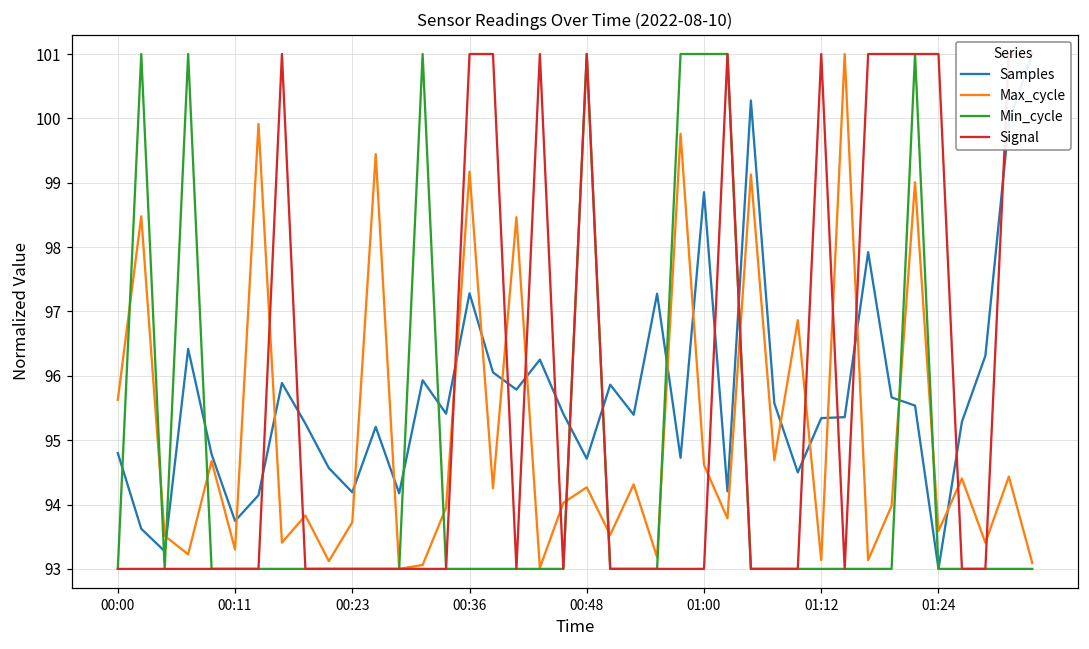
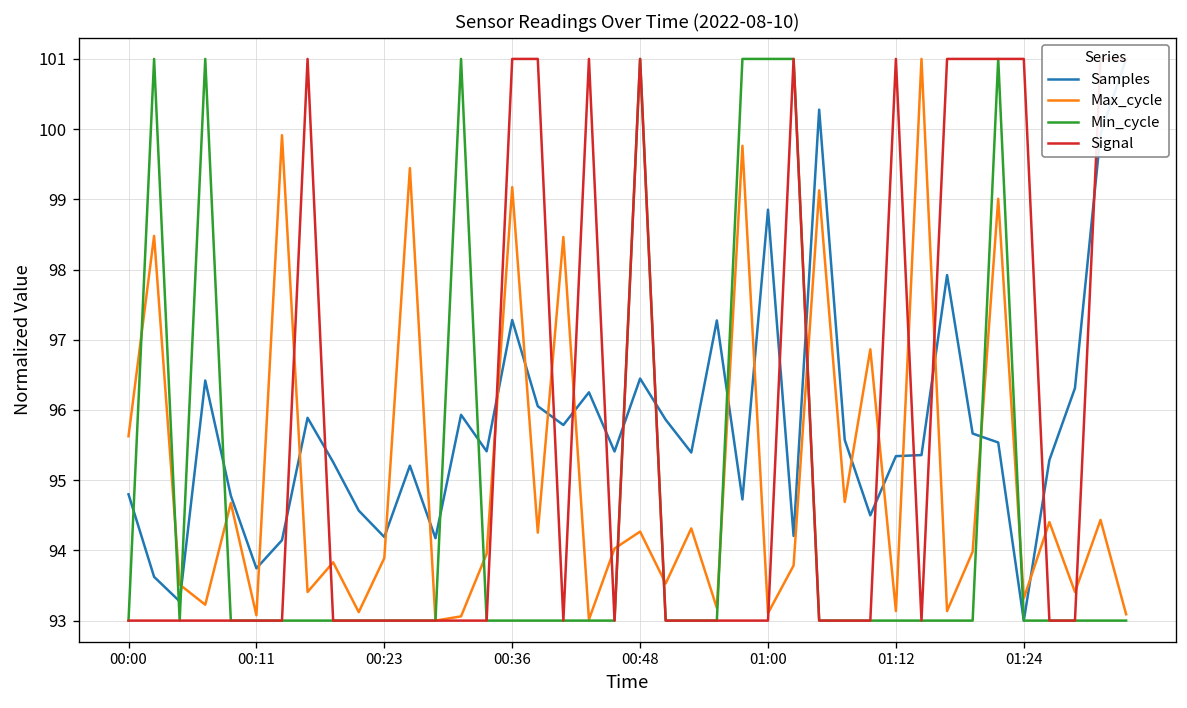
Max_cycle, 00:11: 93.3 -> 93.1
Max_cycle, 00:23: 93.7 -> 93.9
Samples, 00:48: 94.7 -> 96.4
Max_cycle, 01:00: 94.6 -> 93.1
Max_cycle, 01:24: 93.6 -> 93.3
